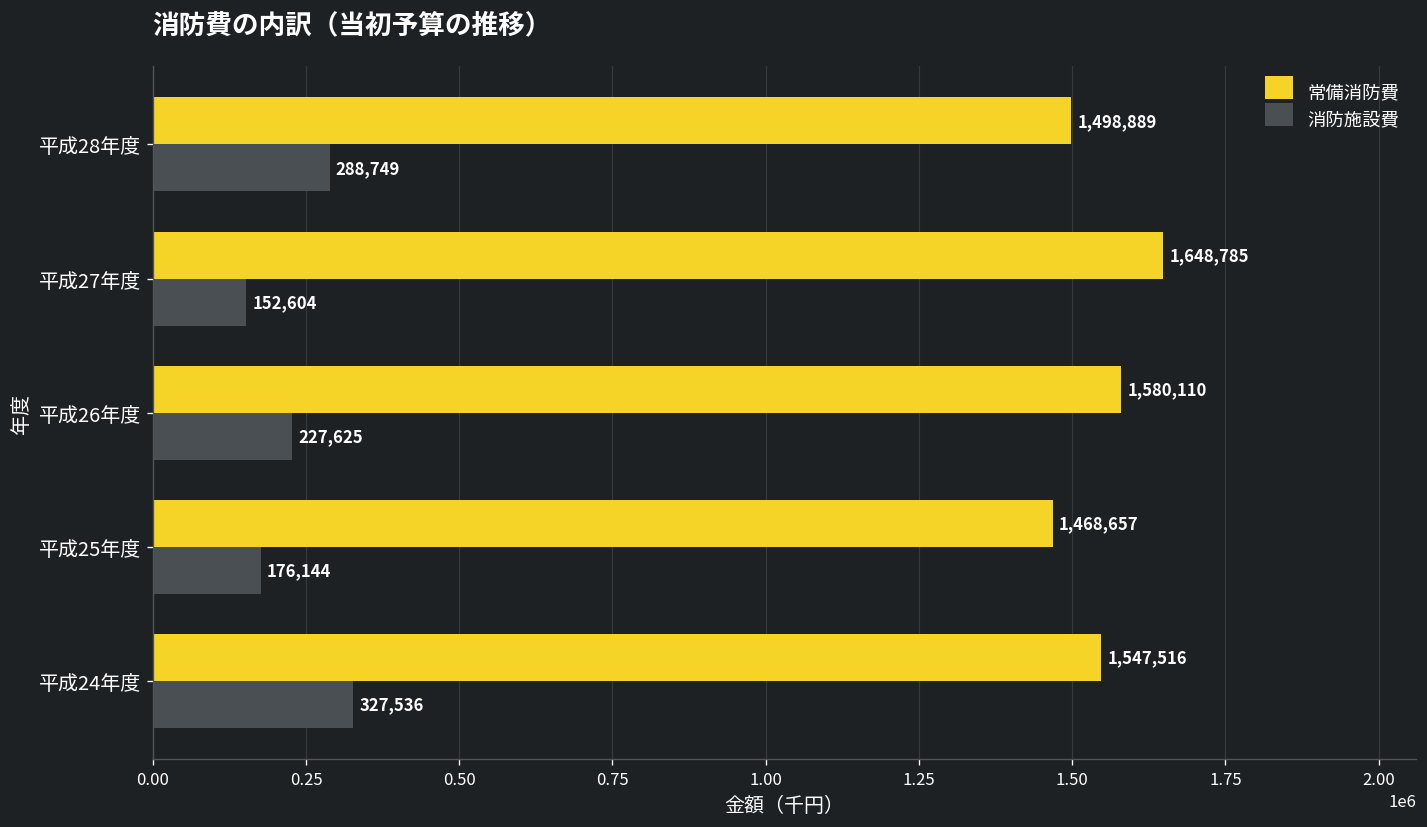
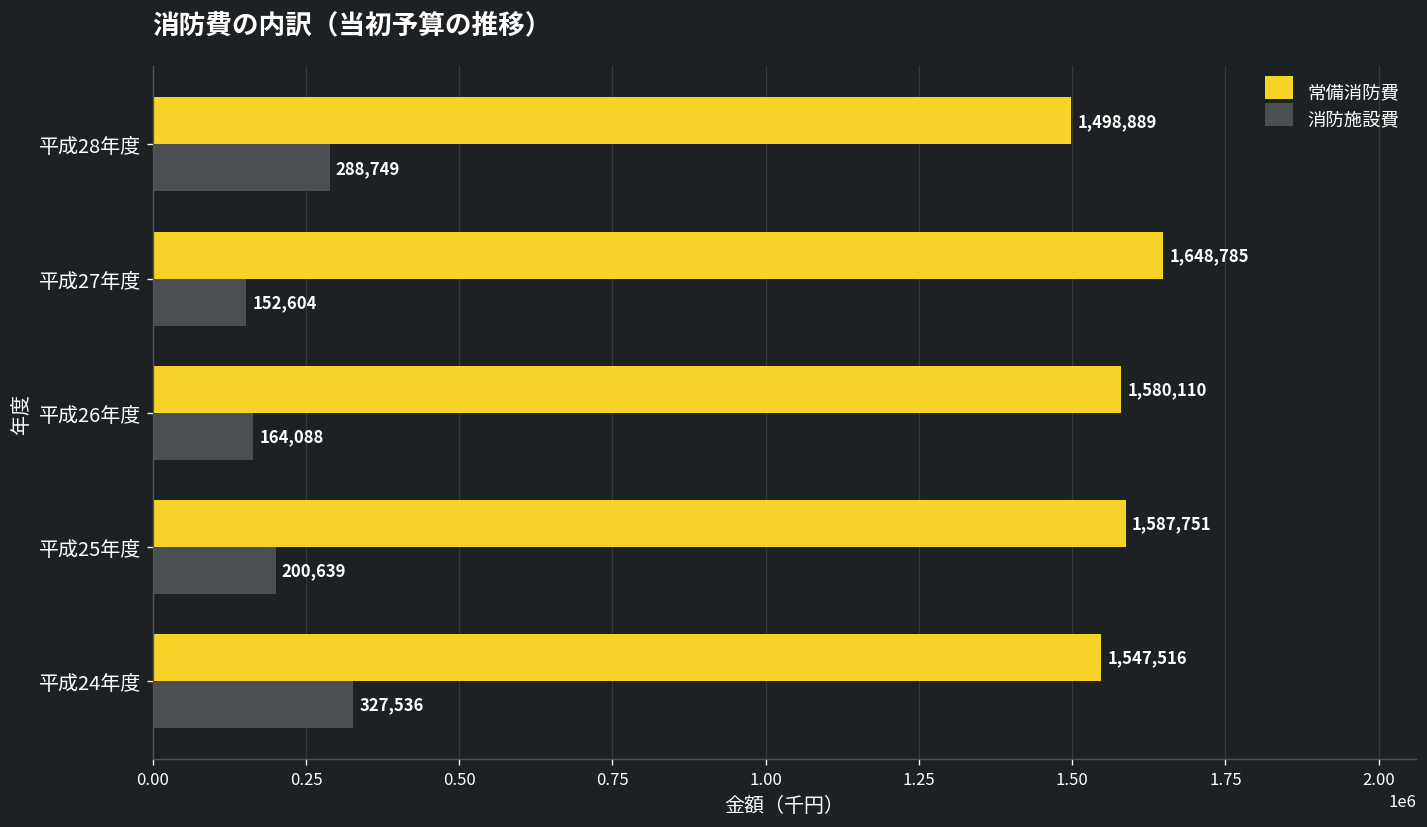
消防施設費, 平成26年度: 227,625 -> 164,088
常備消防費, 平成25年度: 1,468,657 -> 1,587,751
消防施設費, 平成25年度: 176,144 -> 200,639
